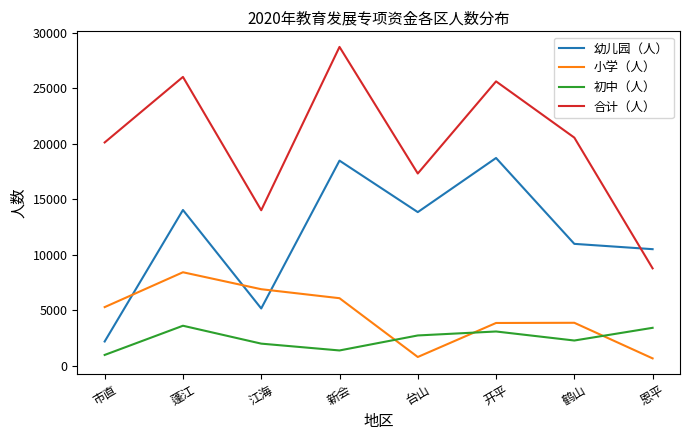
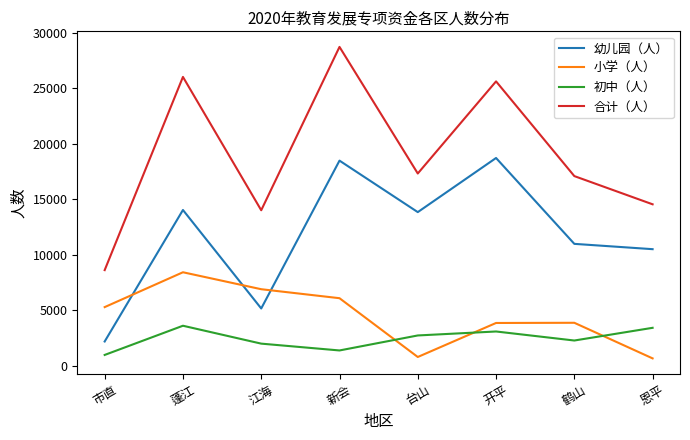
合计（人）, 市直: 20100 -> 8600
合计（人）, 鹤山: 20500 -> 17100
合计（人）, 恩平: 8800 -> 14500
